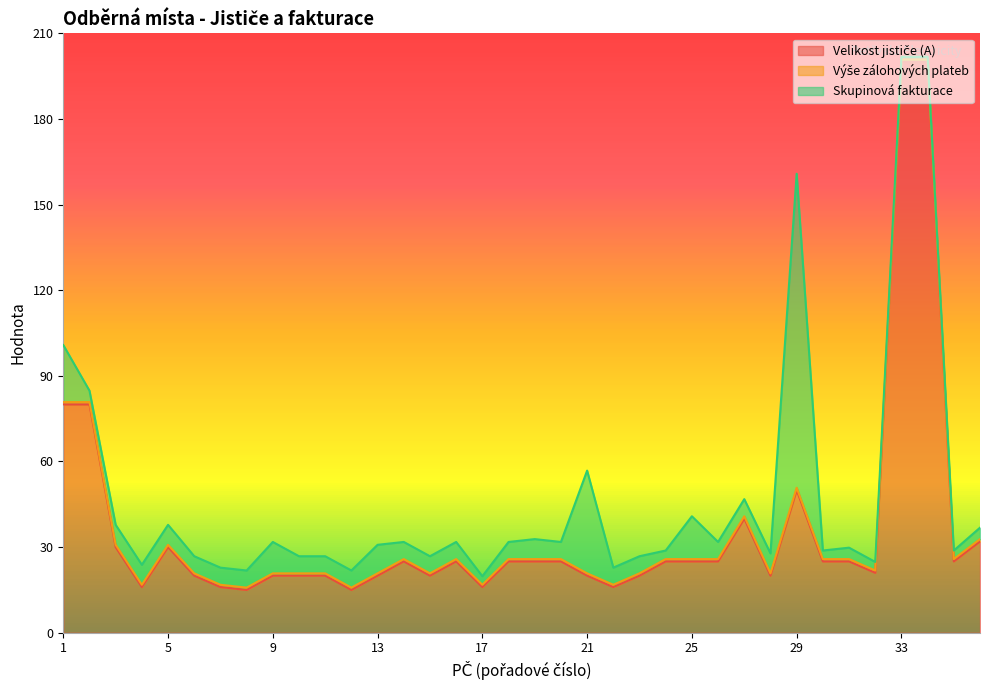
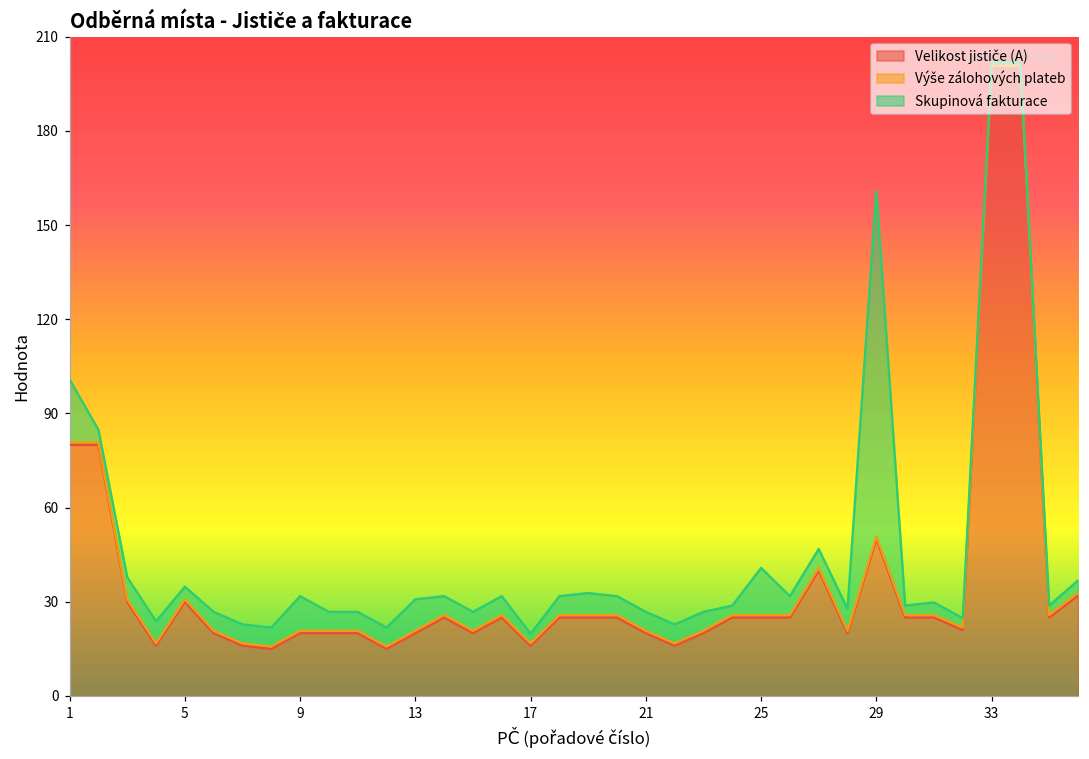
Skupinová fakturace, 5: 7 -> 4
Skupinová fakturace, 21: 36 -> 6
